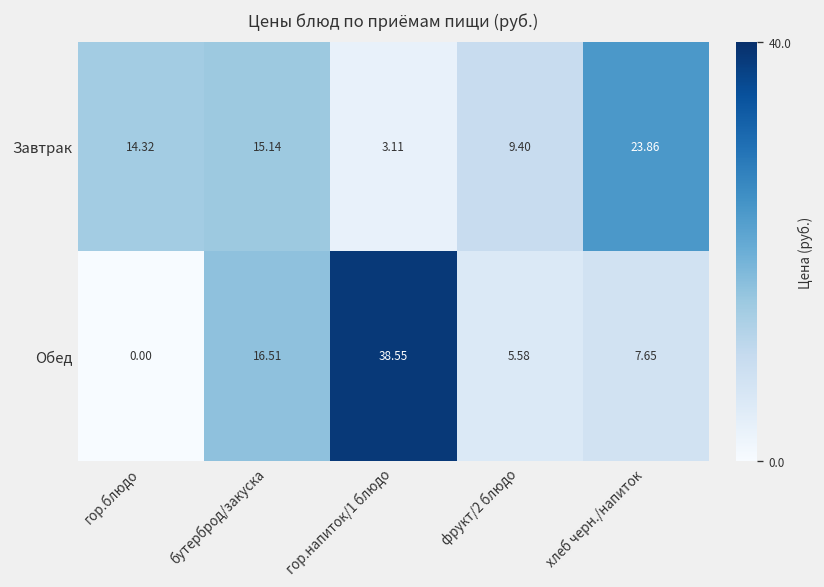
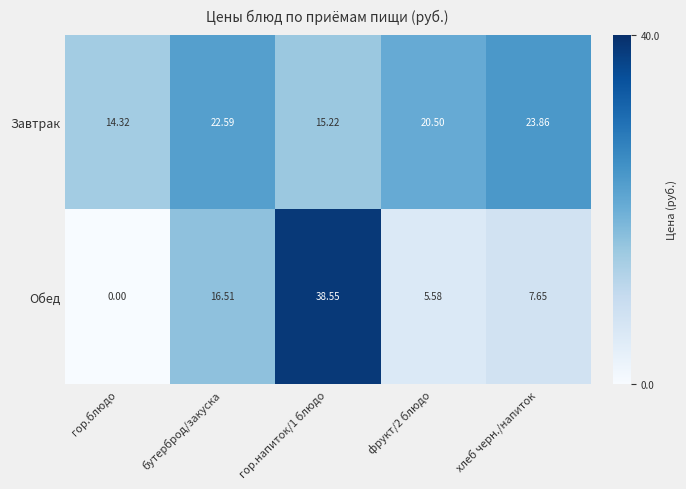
Завтрак, бутерброд/закуска: 15.14 -> 22.59
Завтрак, гор.напиток/1 блюдо: 3.11 -> 15.22
Завтрак, фрукт/2 блюдо: 9.40 -> 20.50
